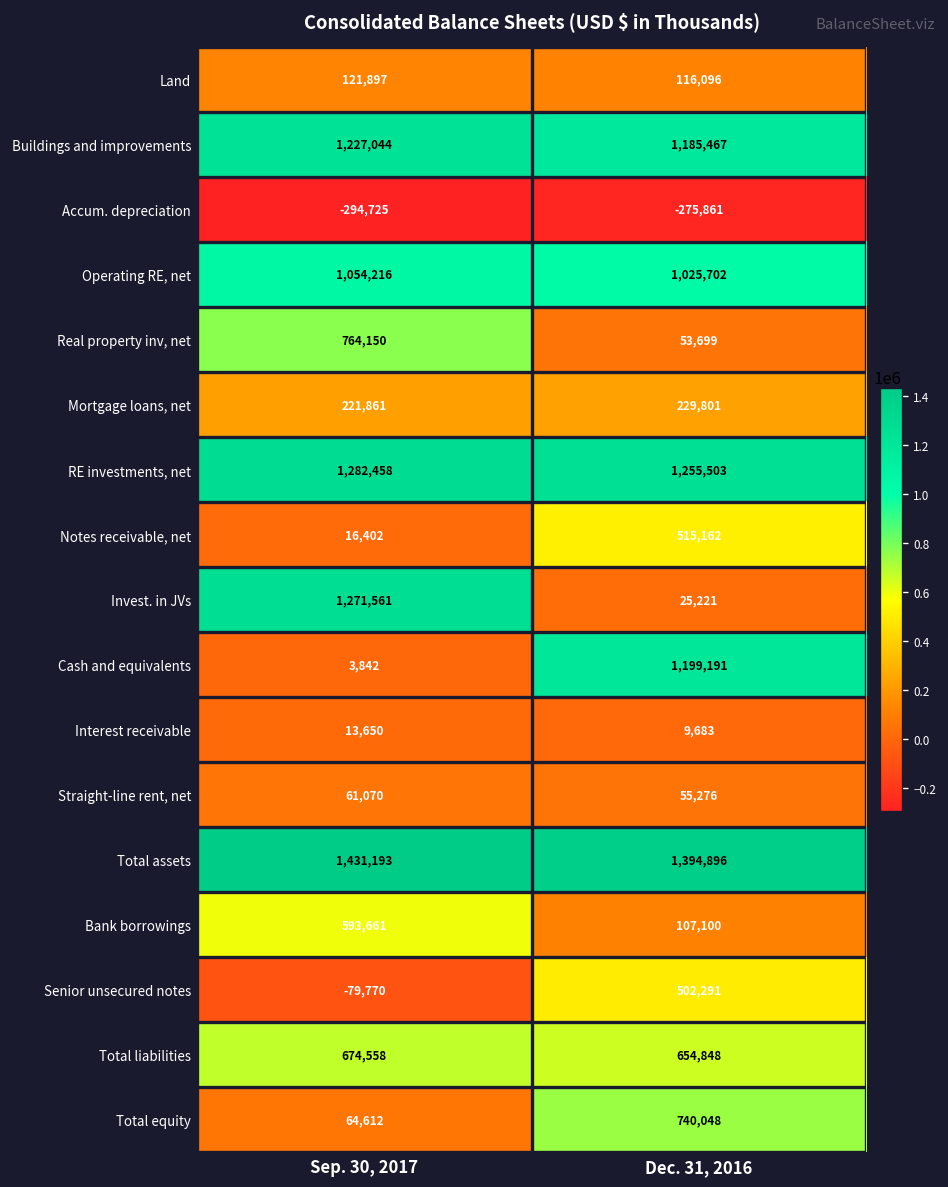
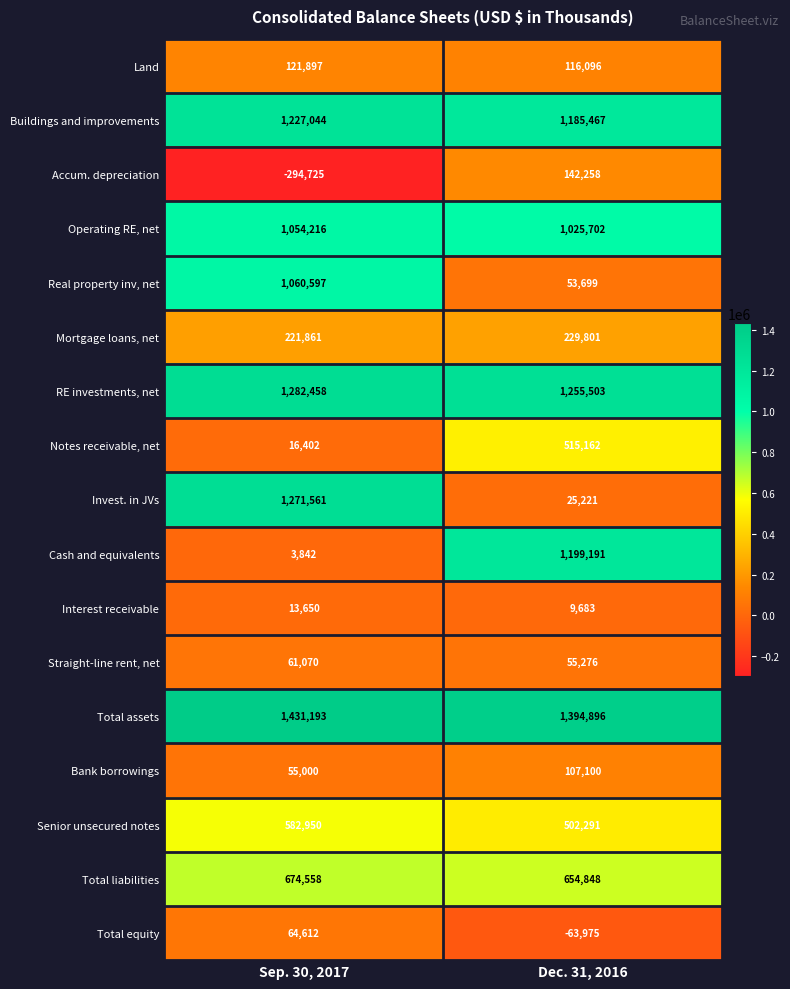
Accum. depreciation, Dec. 31, 2016: -275,861 -> 142,258
Real property inv, net, Sep. 30, 2017: 764,150 -> 1,060,597
Bank borrowings, Sep. 30, 2017: 593,661 -> 55,000
Senior unsecured notes, Sep. 30, 2017: -79,770 -> 582,950
Total equity, Dec. 31, 2016: 740,048 -> -63,975
